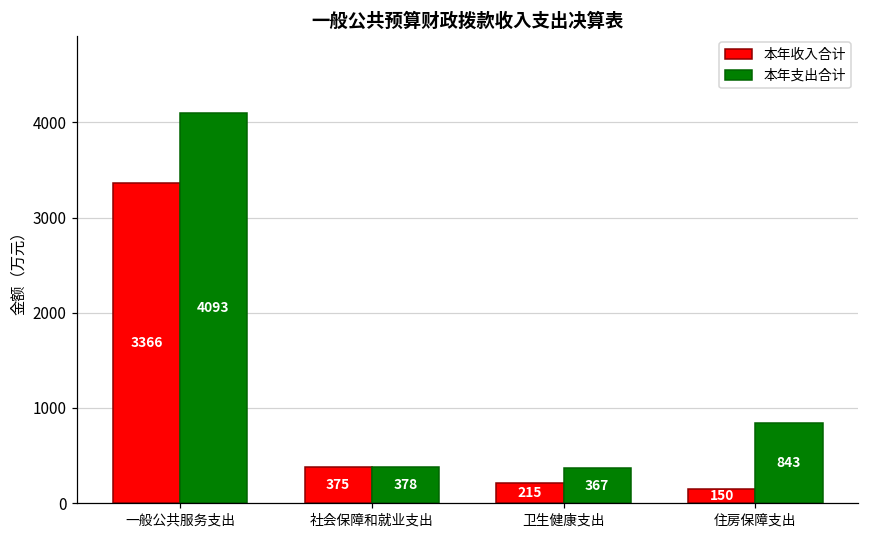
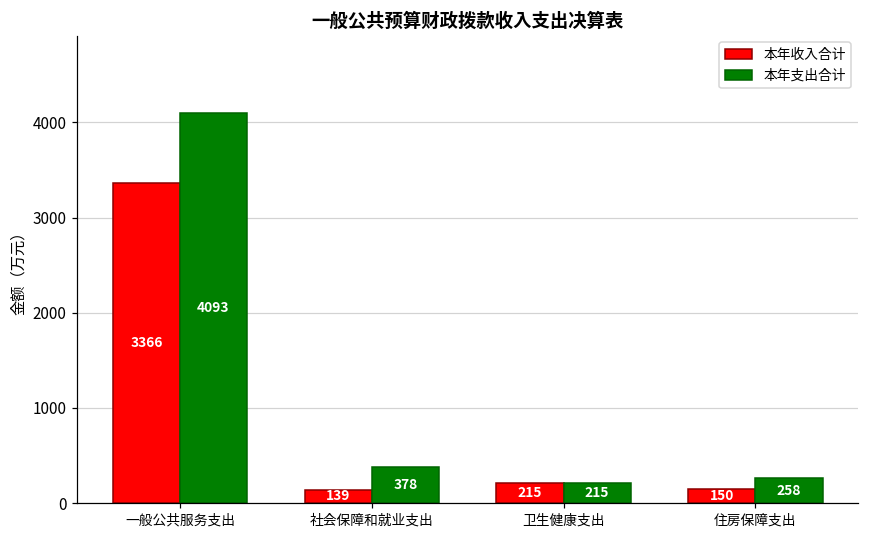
本年收入合计, 社会保障和就业支出: 375 -> 139
本年支出合计, 卫生健康支出: 367 -> 215
本年支出合计, 住房保障支出: 843 -> 258
